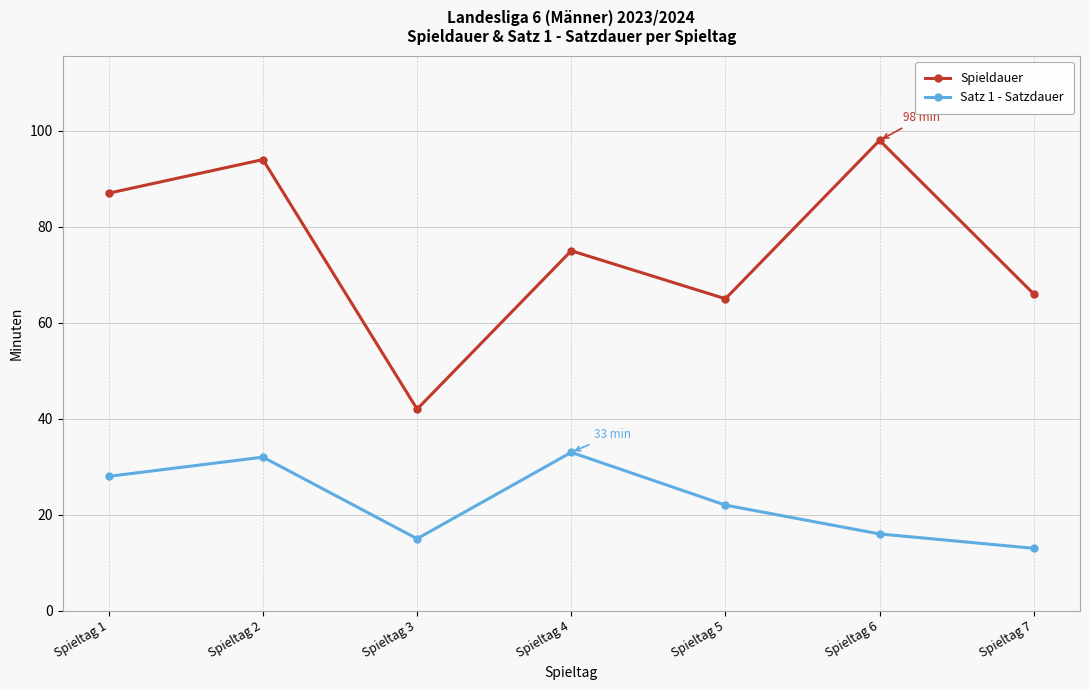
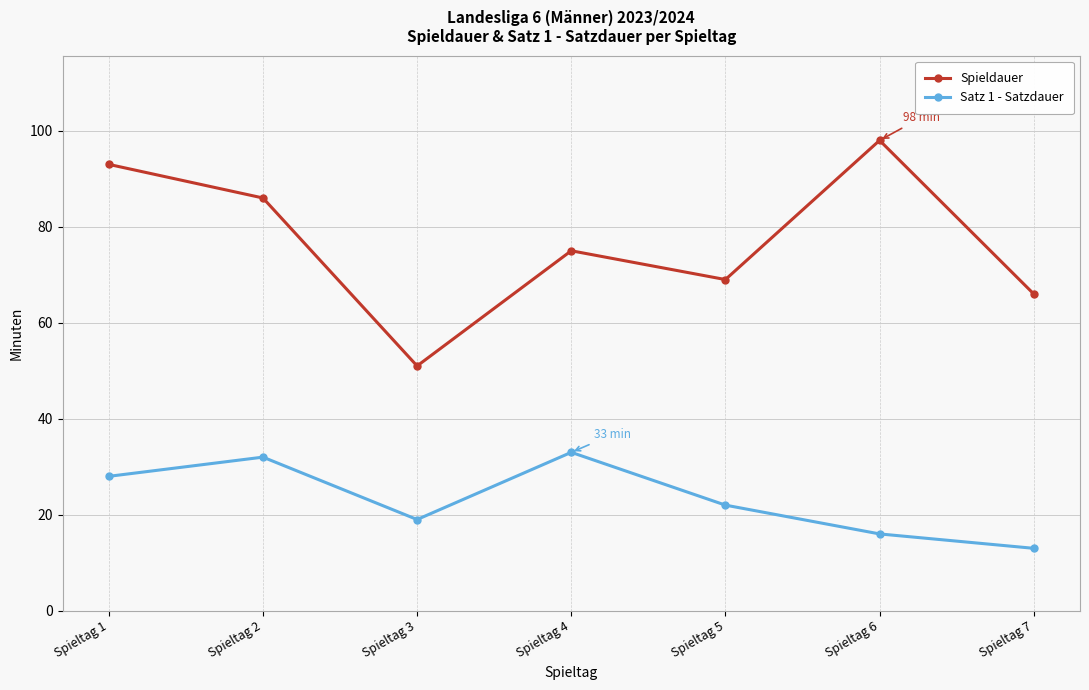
Spieldauer, Spieltag 1: 87 -> 93
Spieldauer, Spieltag 2: 94 -> 86
Spieldauer, Spieltag 3: 42 -> 51
Satz 1 - Satzdauer, Spieltag 3: 15 -> 19
Spieldauer, Spieltag 5: 65 -> 69
